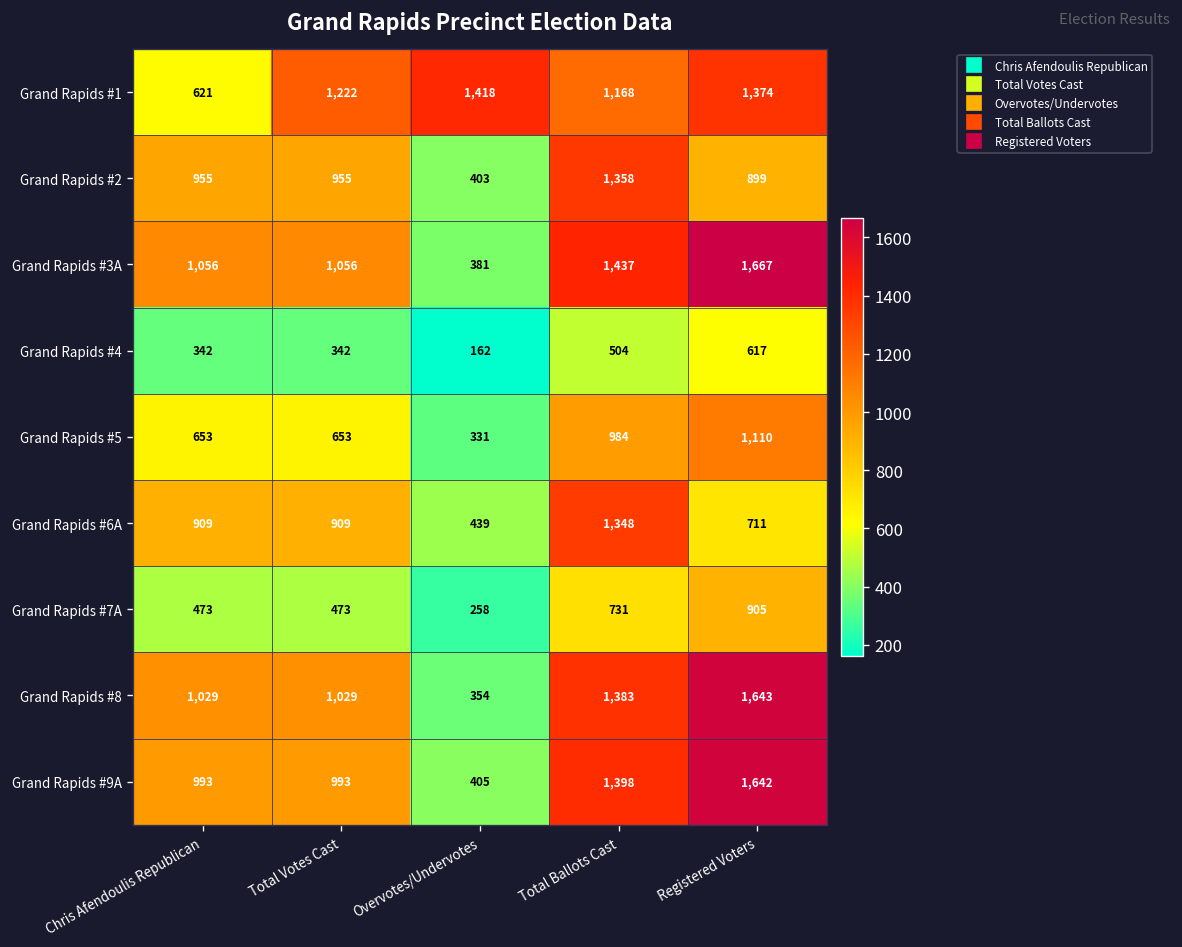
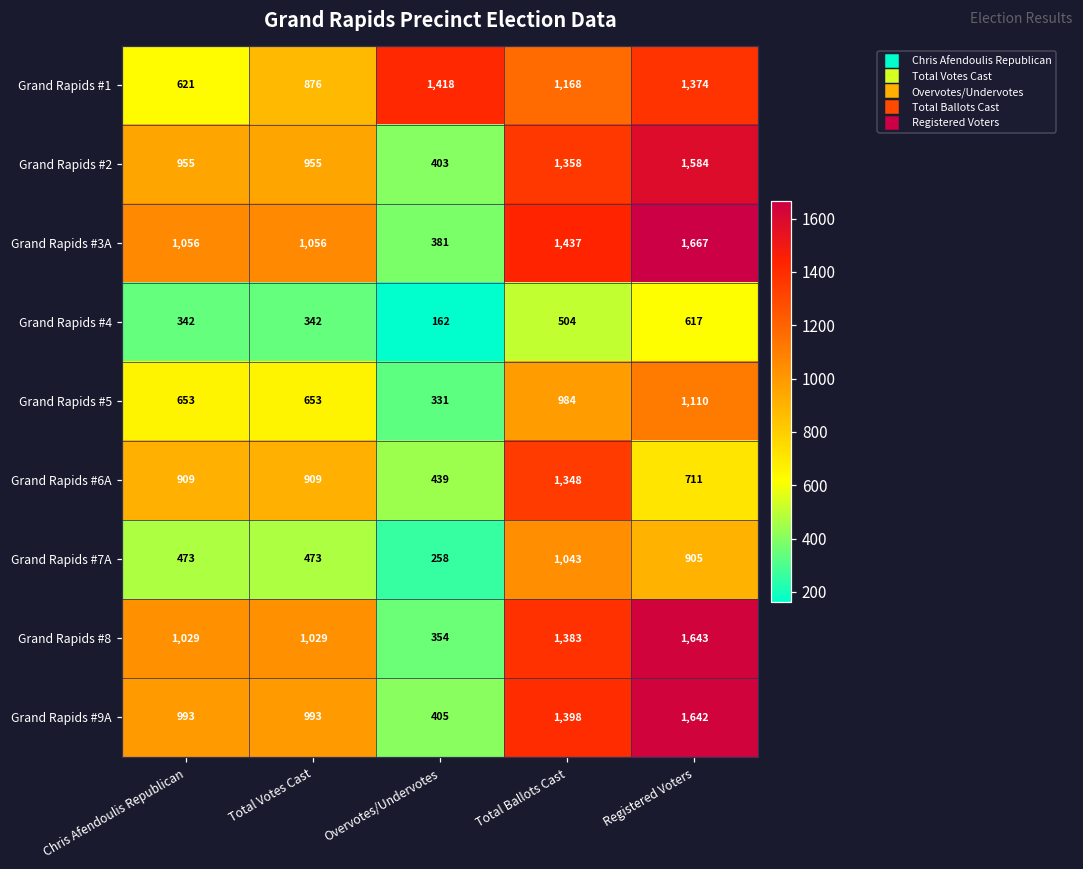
Grand Rapids #1, Total Votes Cast: 1,222 -> 876
Grand Rapids #2, Registered Voters: 899 -> 1,584
Grand Rapids #7A, Total Ballots Cast: 731 -> 1,043
